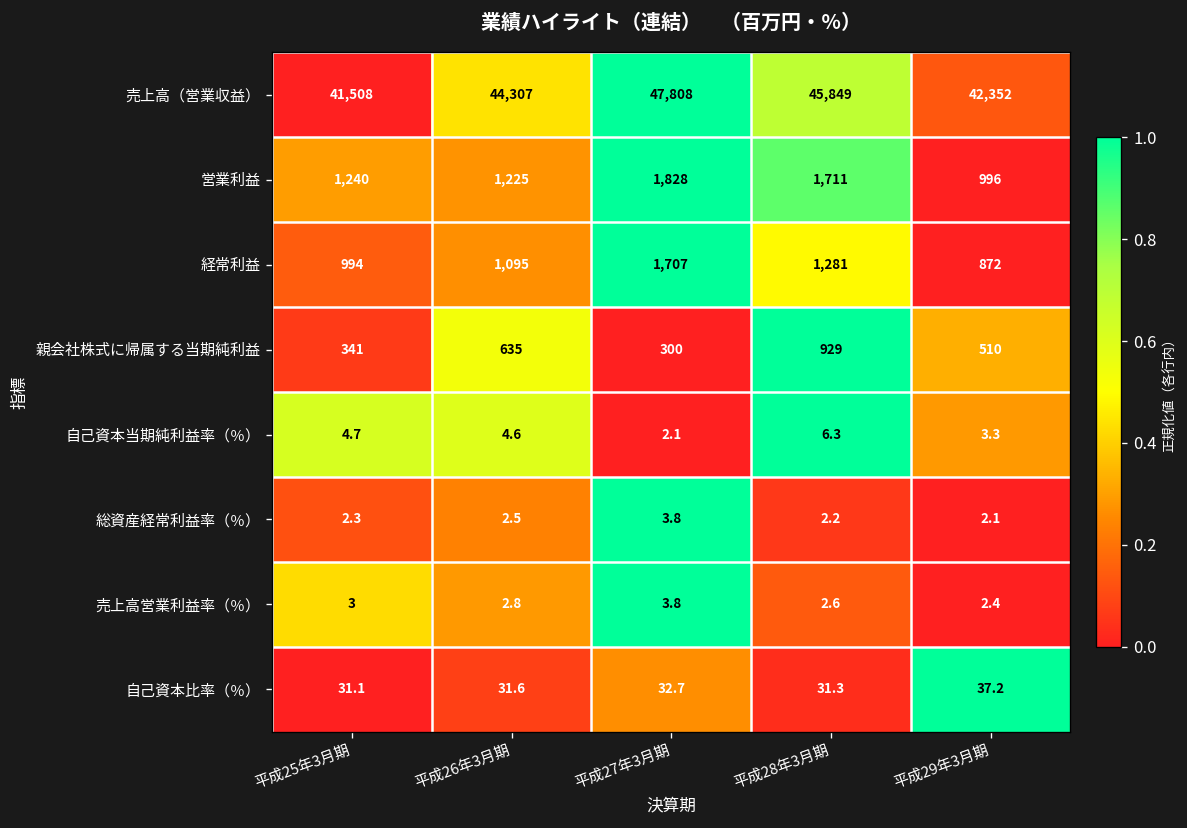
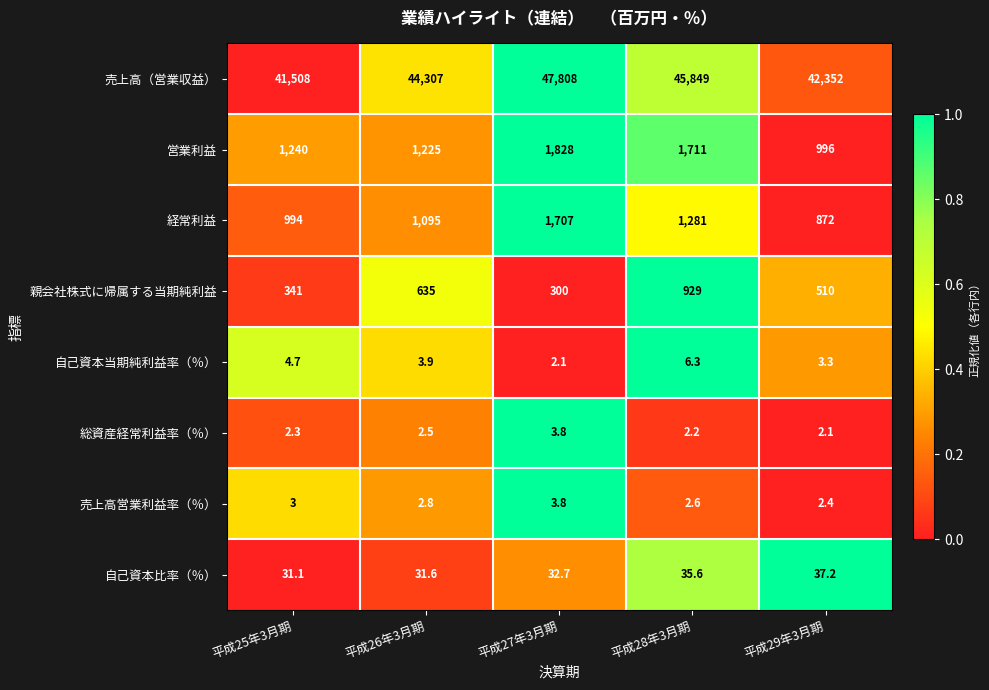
自己資本当期純利益率（％）, 平成26年3月期: 4.6 -> 3.9
自己資本比率（％）, 平成28年3月期: 31.3 -> 35.6
